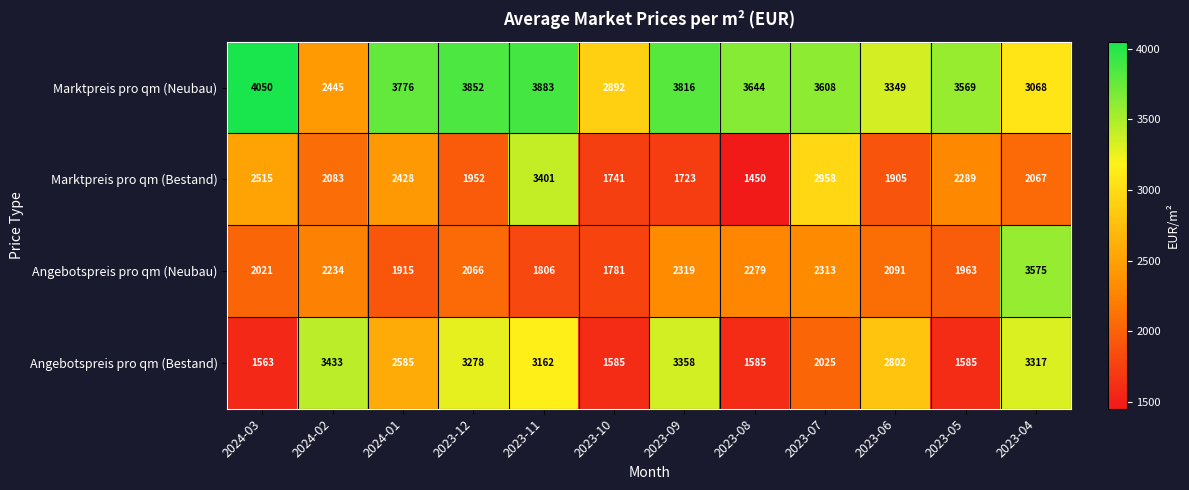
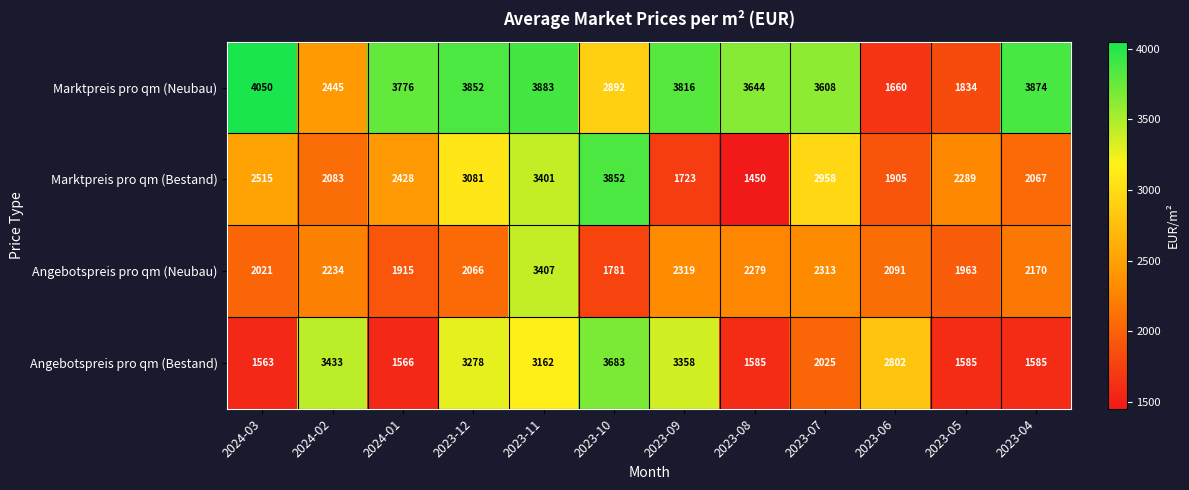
Marktpreis pro qm (Neubau), 2023-06: 3349 -> 1660
Marktpreis pro qm (Neubau), 2023-05: 3569 -> 1834
Marktpreis pro qm (Neubau), 2023-04: 3068 -> 3874
Marktpreis pro qm (Bestand), 2023-12: 1952 -> 3081
Marktpreis pro qm (Bestand), 2023-10: 1741 -> 3852
Angebotspreis pro qm (Neubau), 2023-11: 1806 -> 3407
Angebotspreis pro qm (Neubau), 2023-04: 3575 -> 2170
Angebotspreis pro qm (Bestand), 2024-01: 2585 -> 1566
Angebotspreis pro qm (Bestand), 2023-10: 1585 -> 3683
Angebotspreis pro qm (Bestand), 2023-04: 3317 -> 1585
